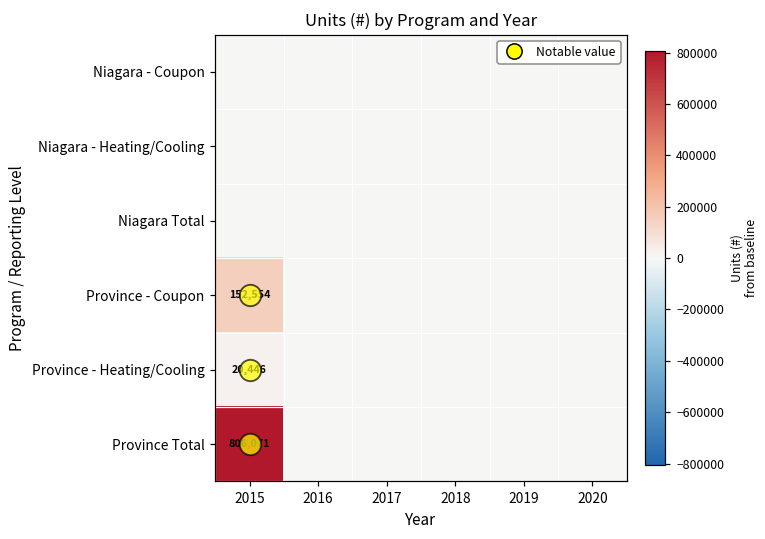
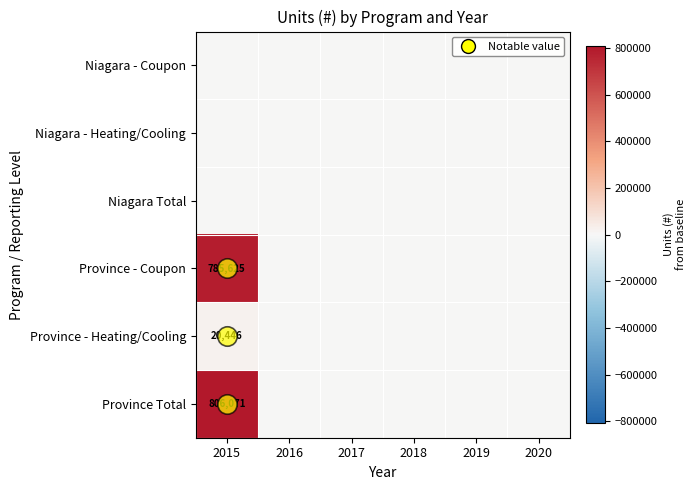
Province - Coupon, 2015: 152,554 -> 785,625
